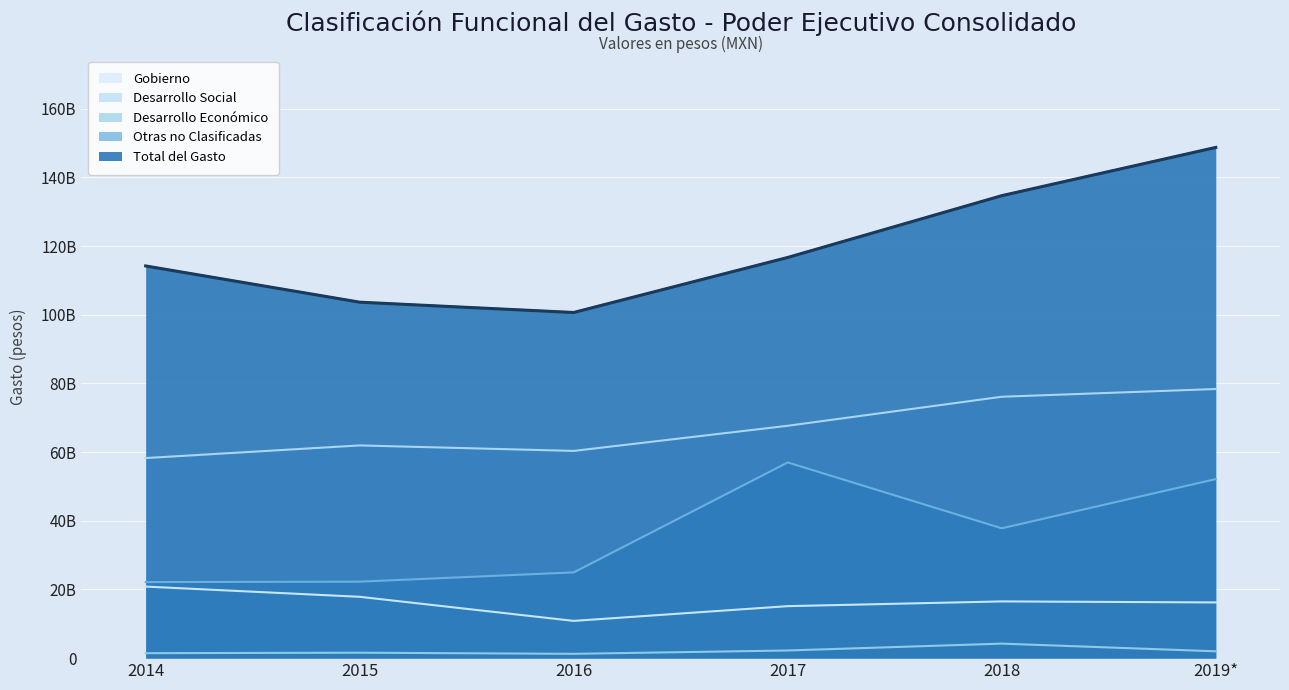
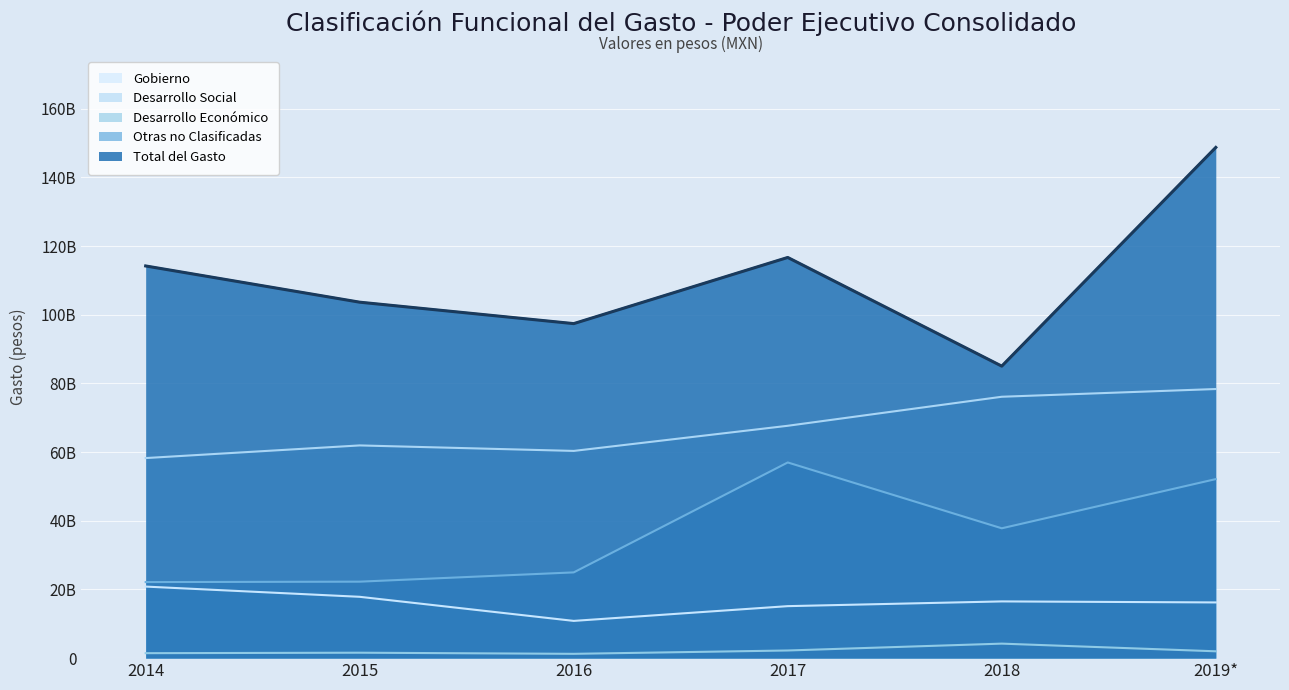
Total del Gasto, 2016: 101000000000 -> 97000000000
Total del Gasto, 2018: 135000000000 -> 85000000000
